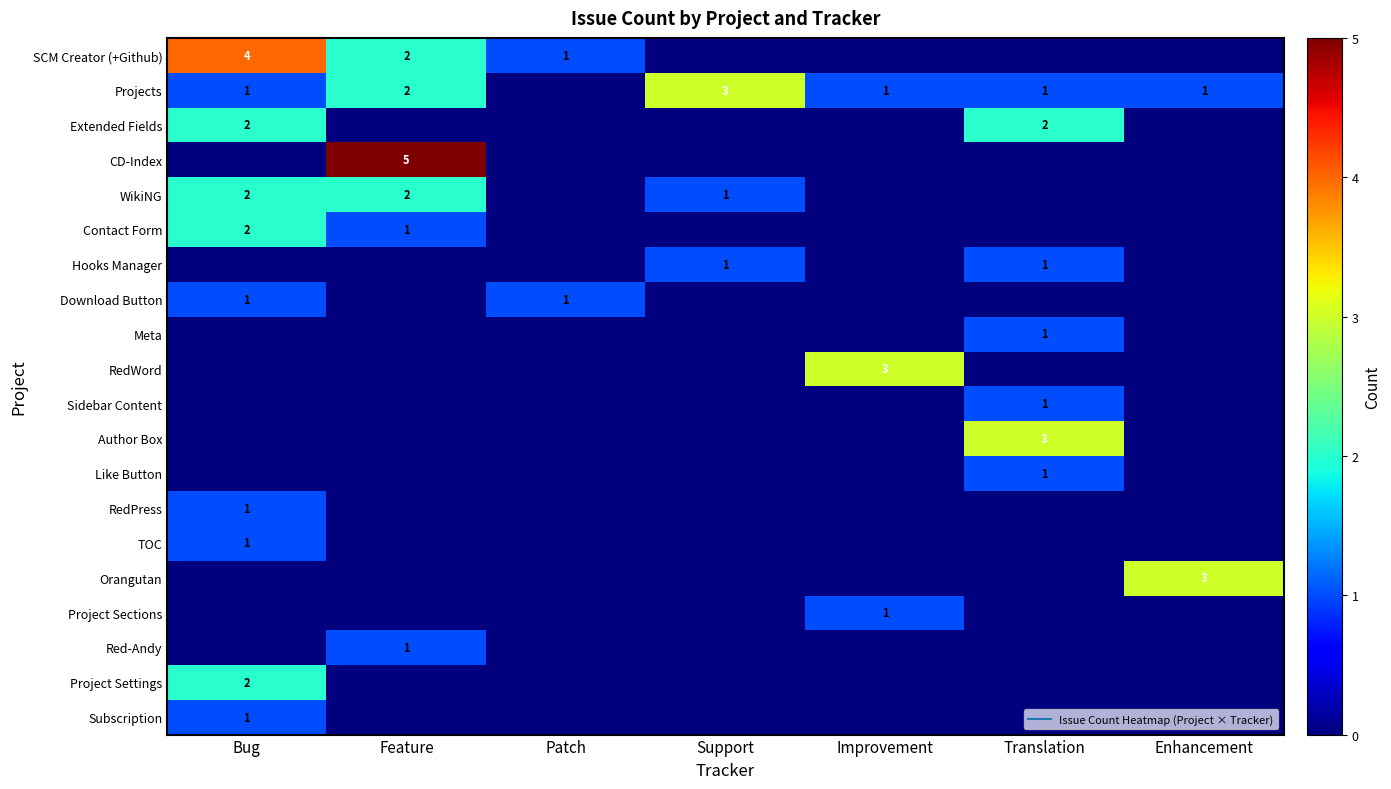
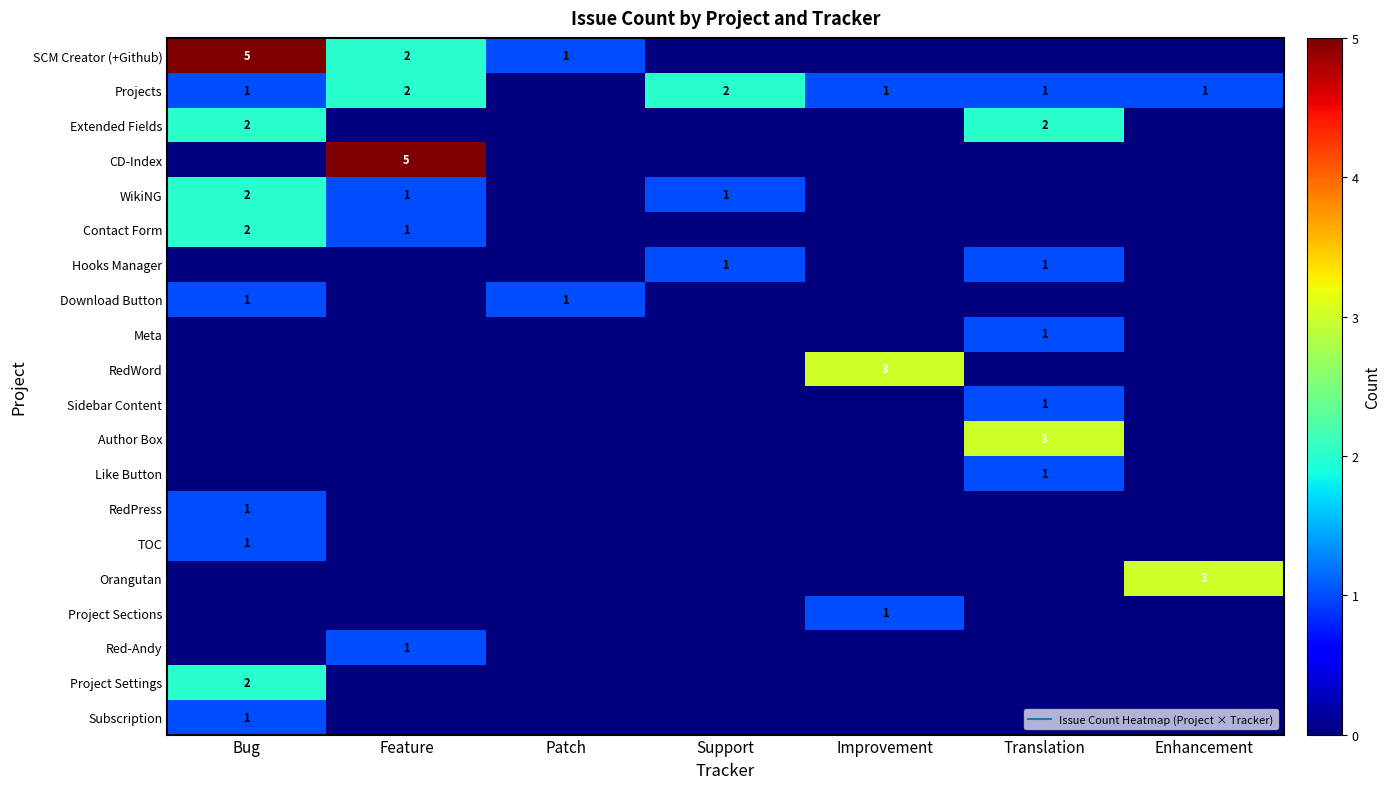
SCM Creator (+Github), Bug: 4 -> 5
Projects, Support: 3 -> 2
WikiNG, Feature: 2 -> 1
